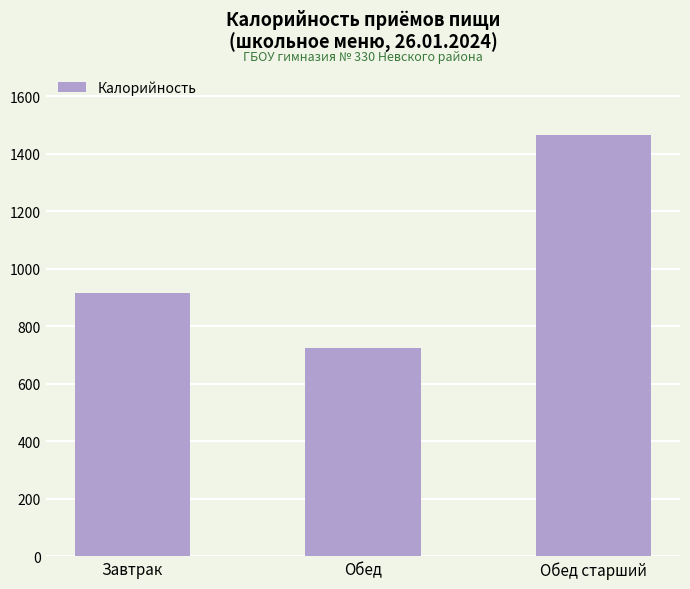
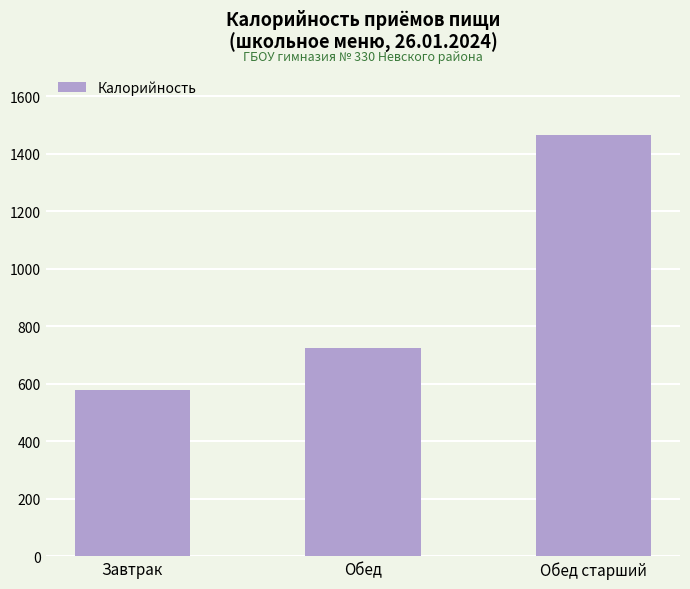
Завтрак: 920 -> 580
